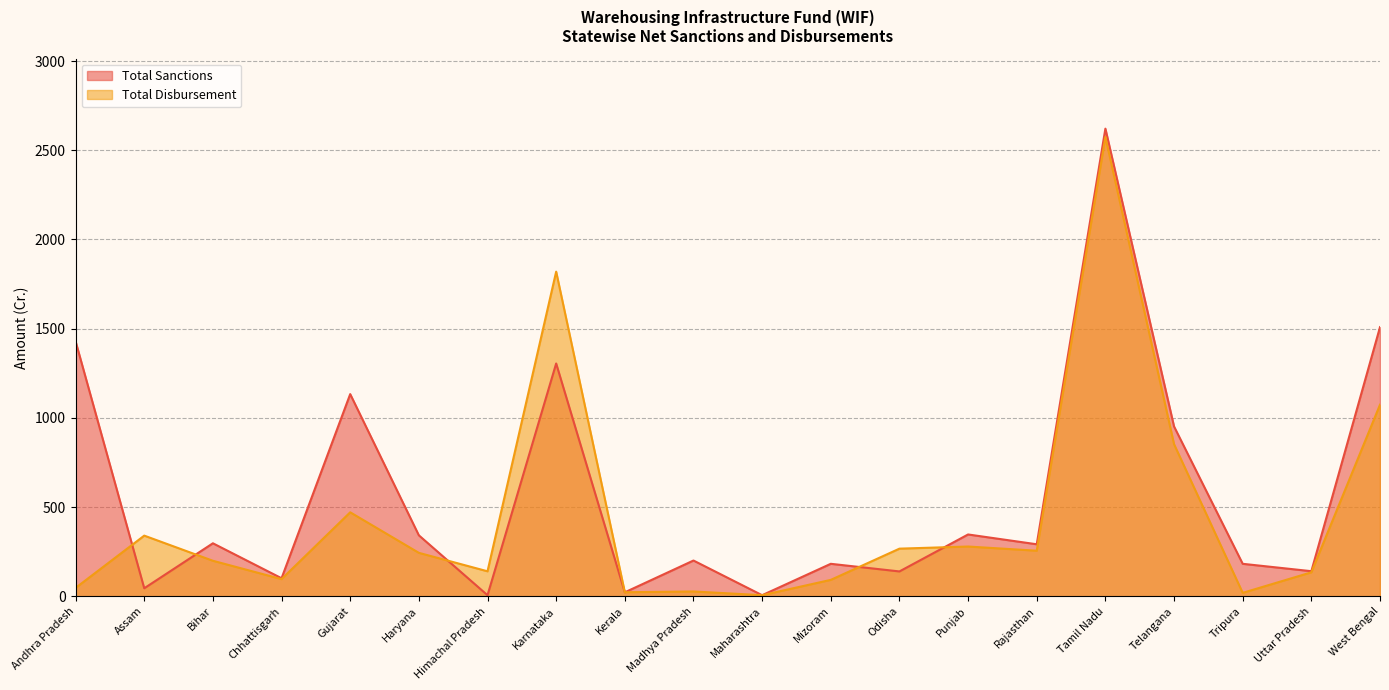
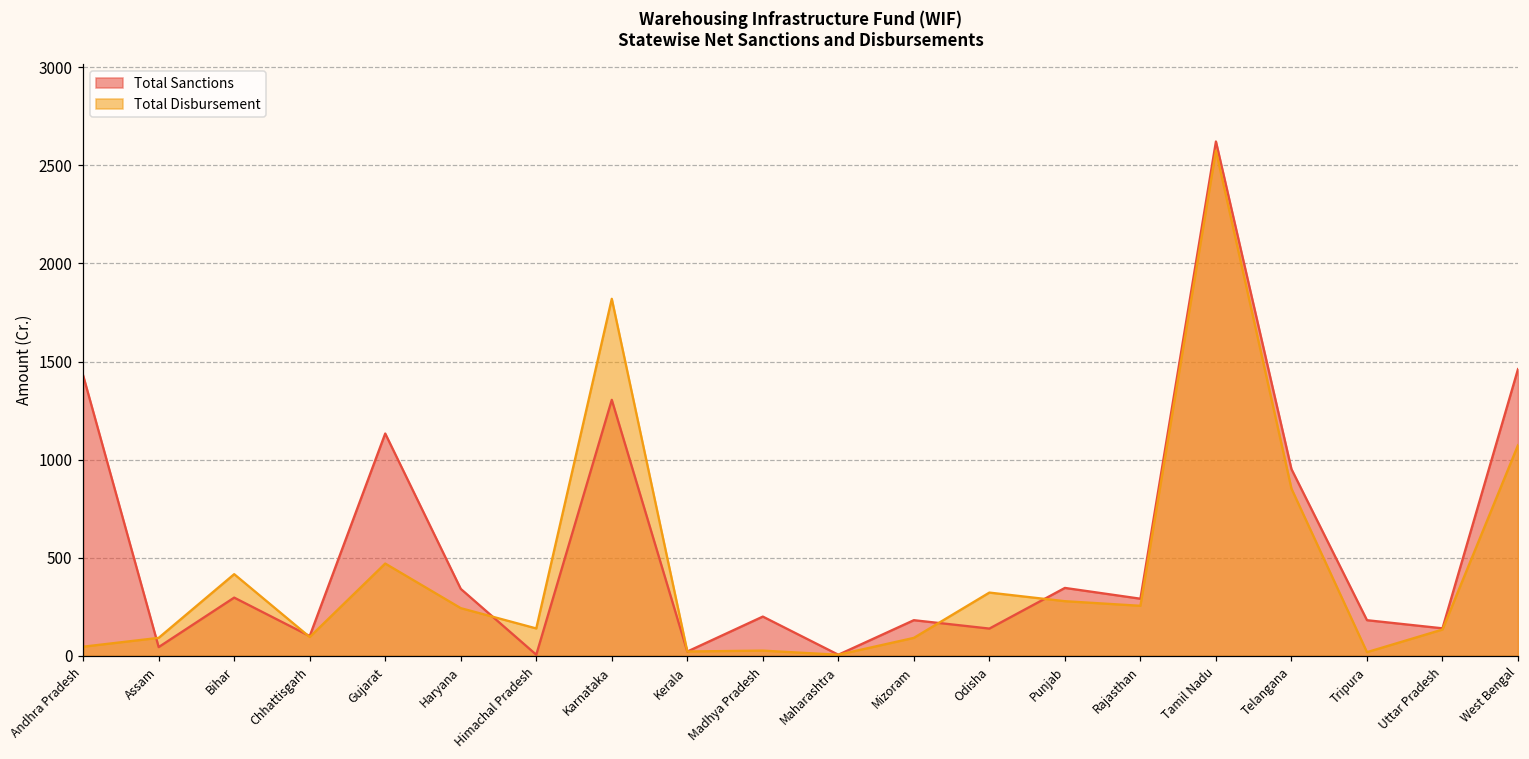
Total Disbursement, Assam: 340 -> 90
Total Disbursement, Bihar: 200 -> 420
Total Disbursement, Odisha: 270 -> 320
Total Sanctions, West Bengal: 1510 -> 1460
